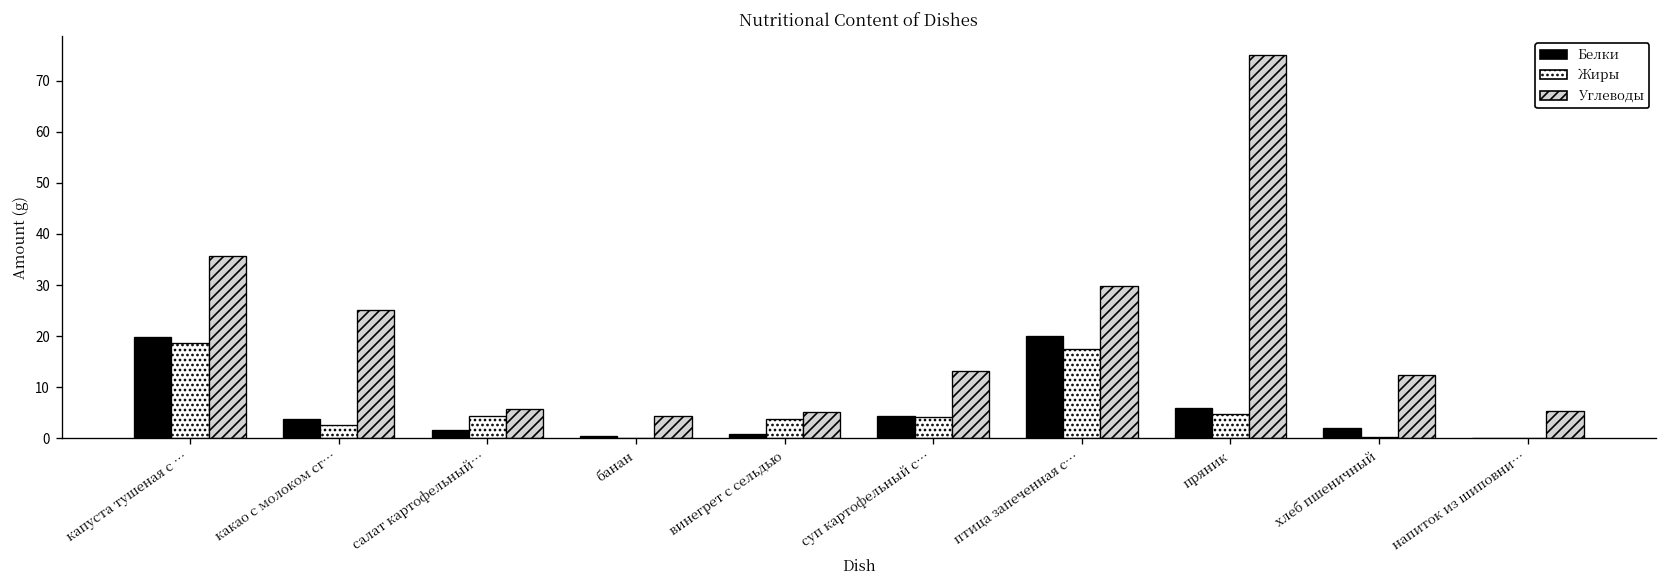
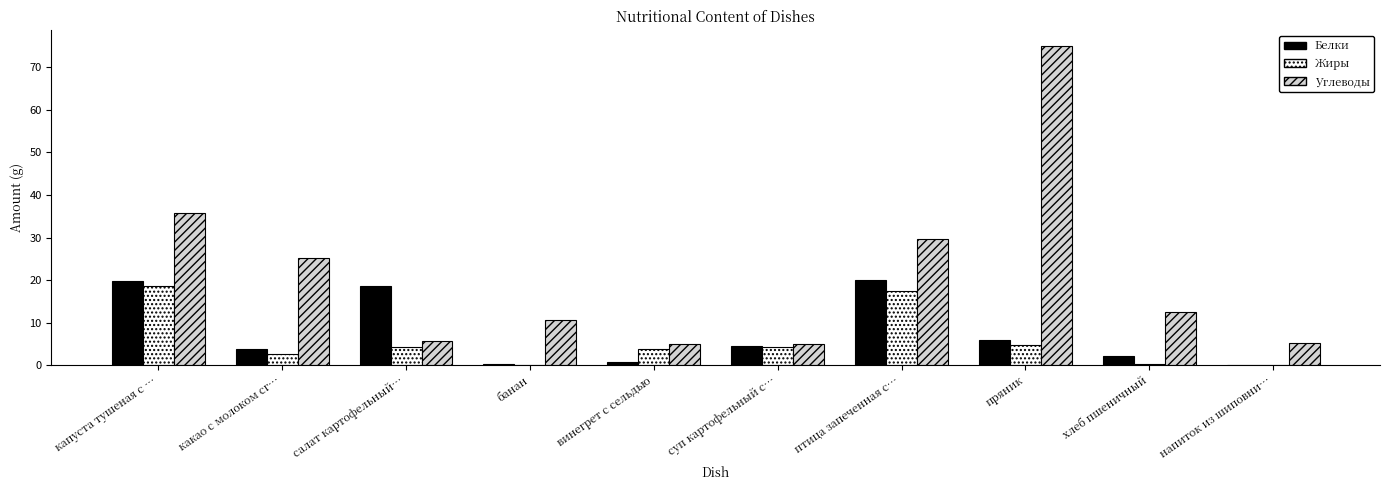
Белки, салат картофельный…: 2 -> 19
Углеводы, банан: 4 -> 11
Углеводы, суп картофельный с…: 13 -> 5
